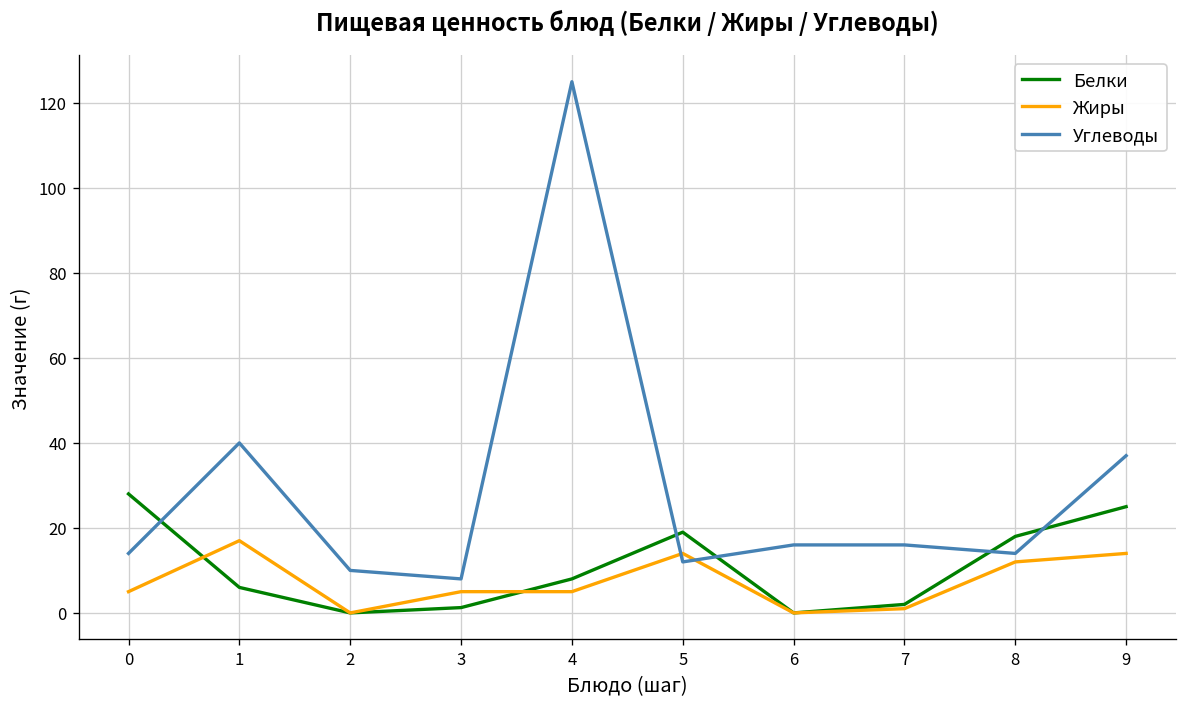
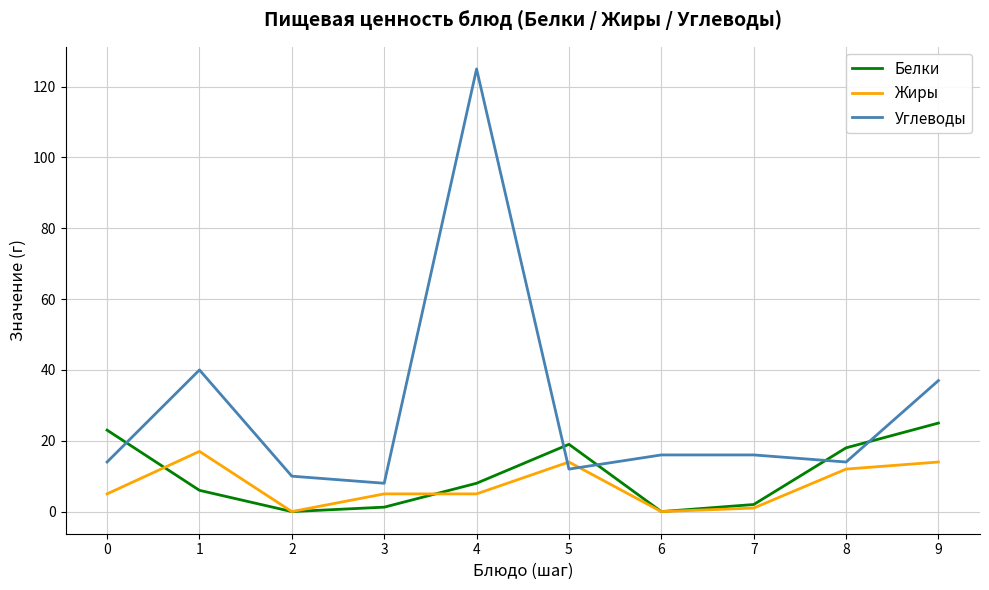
Белки, 0: 28 -> 23
